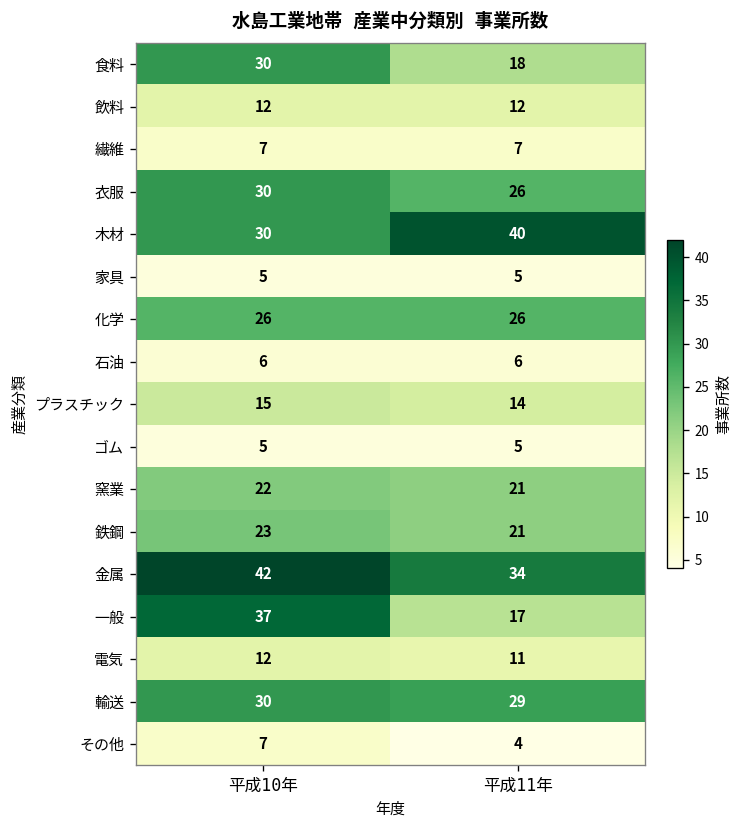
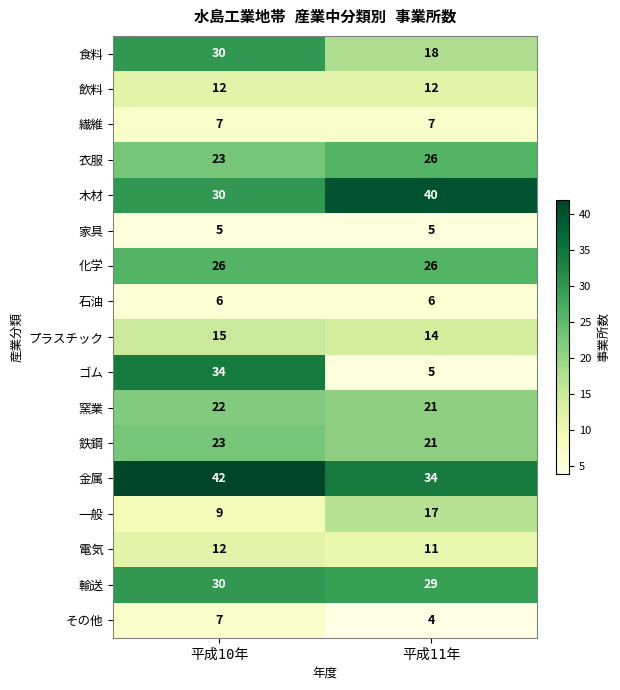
衣服, 平成10年: 30 -> 23
ゴム, 平成10年: 5 -> 34
一般, 平成10年: 37 -> 9
